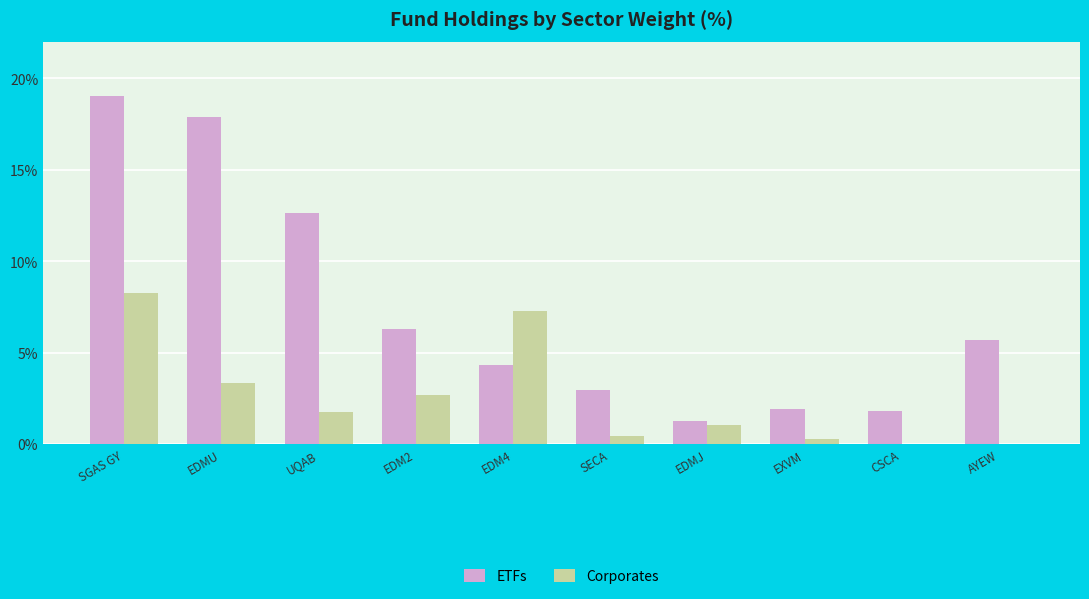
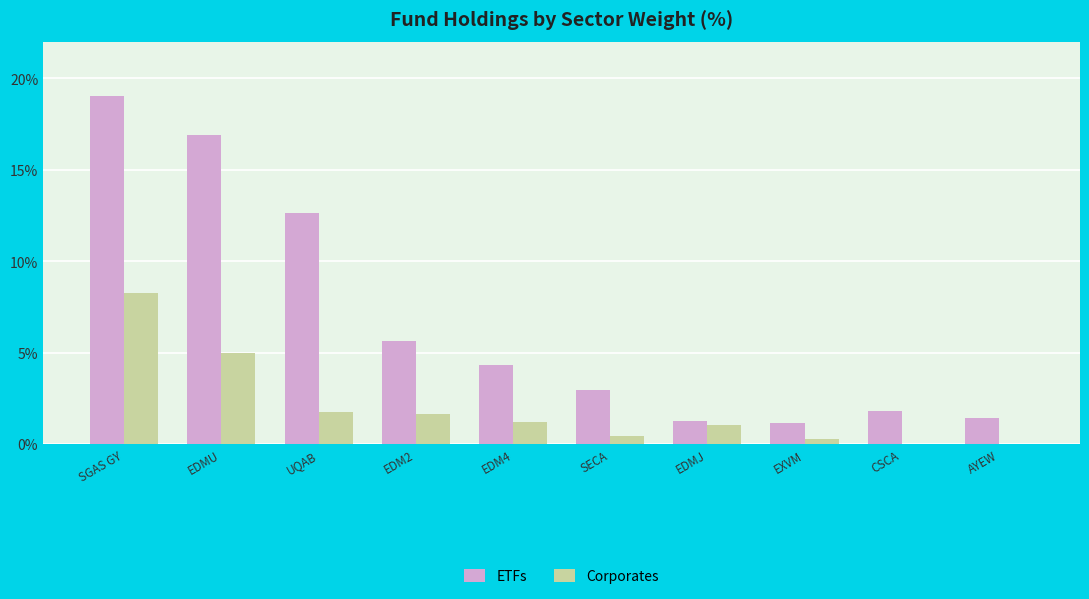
ETFs, EDMU: 17.9% -> 16.9%
Corporates, EDMU: 3.4% -> 5.0%
ETFs, EDM2: 6.3% -> 5.6%
Corporates, EDM2: 2.7% -> 1.6%
Corporates, EDM4: 7.3% -> 1.2%
ETFs, EXVM: 1.9% -> 1.2%
ETFs, AYEW: 5.7% -> 1.4%
